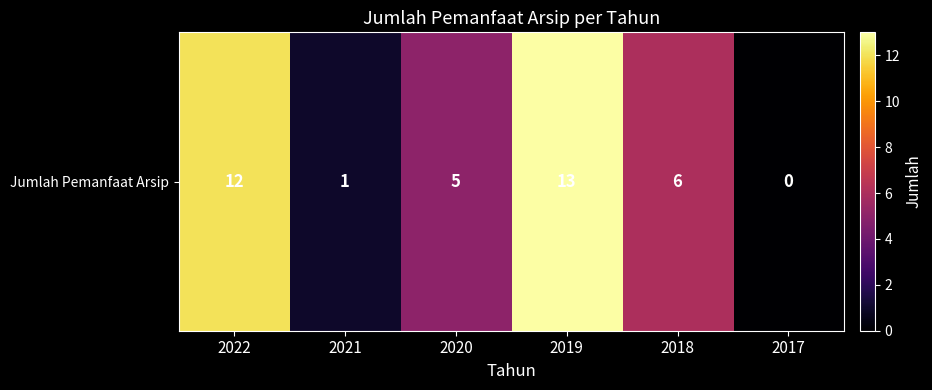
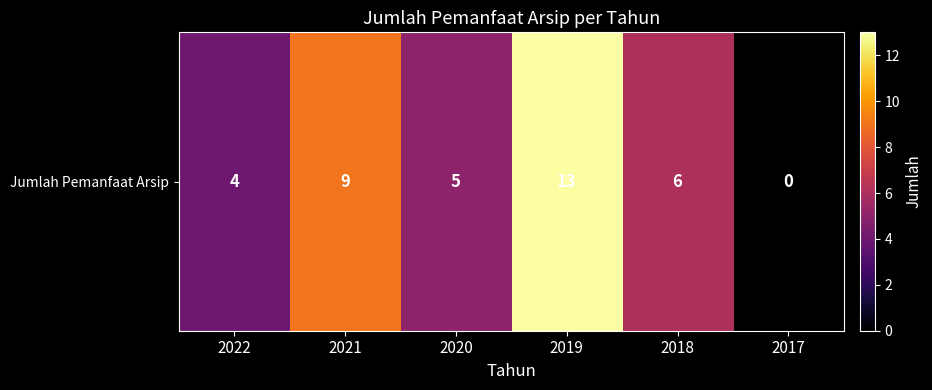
Jumlah Pemanfaat Arsip, 2022: 12 -> 4
Jumlah Pemanfaat Arsip, 2021: 1 -> 9
